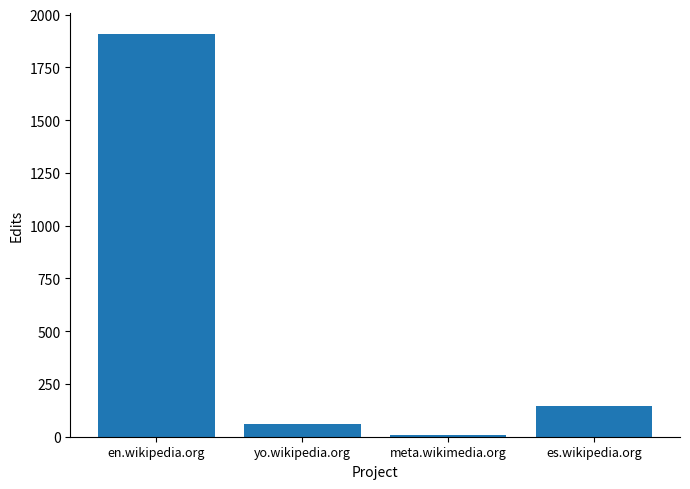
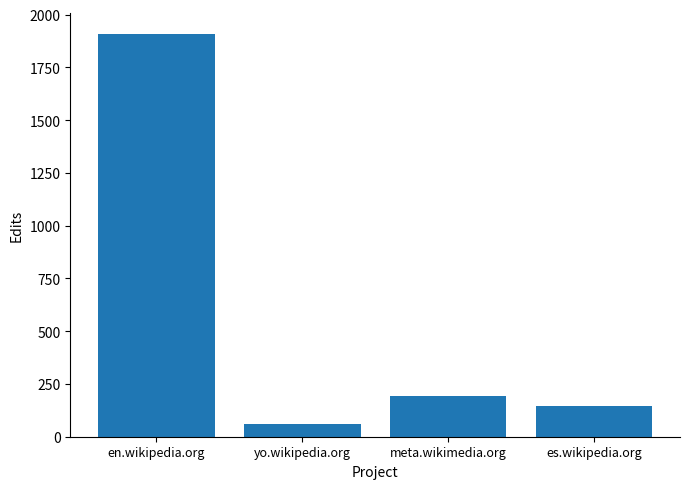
meta.wikimedia.org: 10 -> 200
